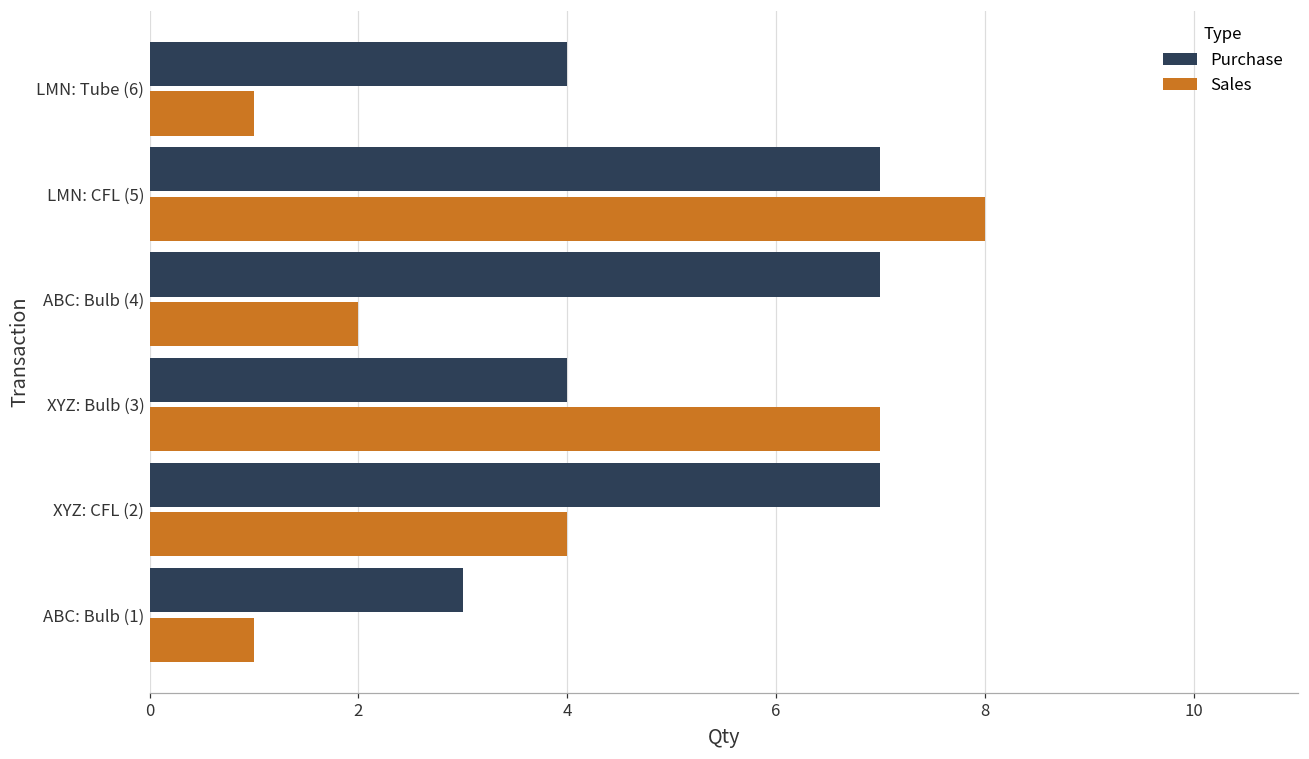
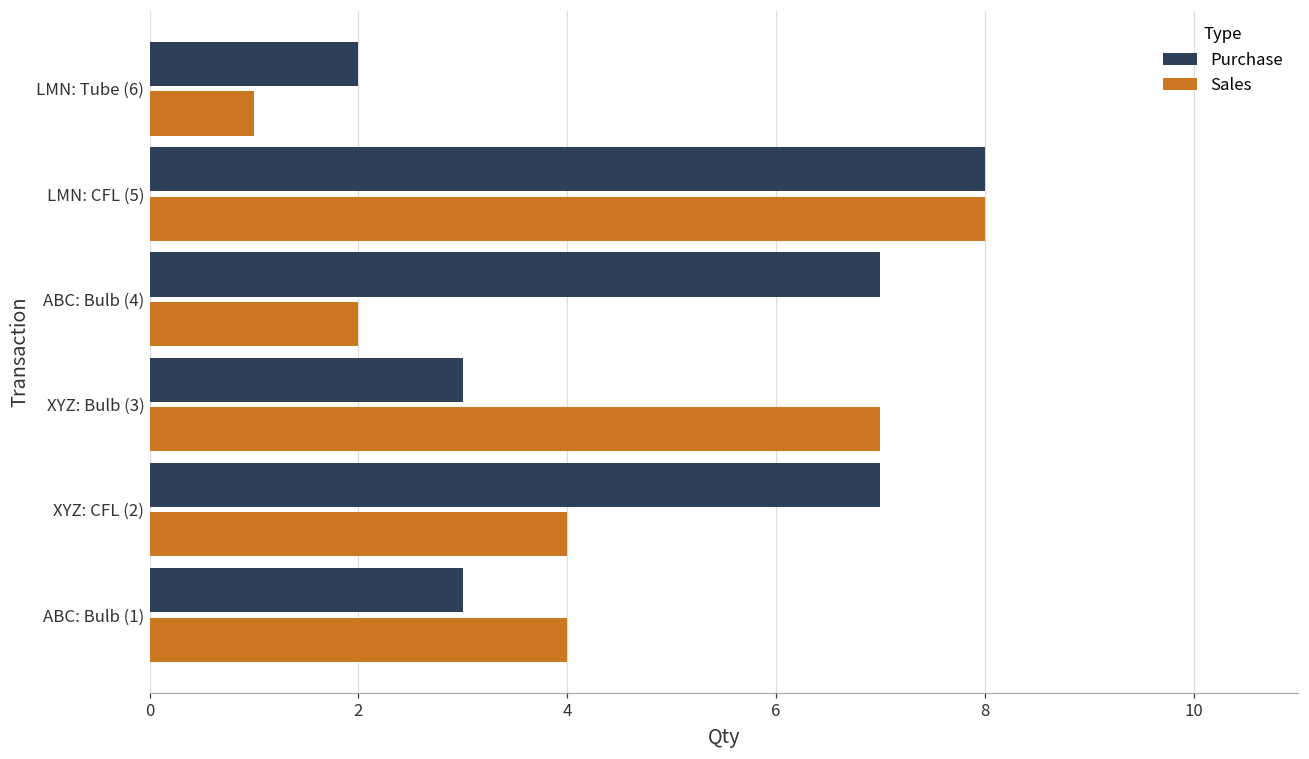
Purchase, LMN: Tube (6): 4 -> 2
Purchase, LMN: CFL (5): 7 -> 8
Purchase, XYZ: Bulb (3): 4 -> 3
Sales, ABC: Bulb (1): 1 -> 4
